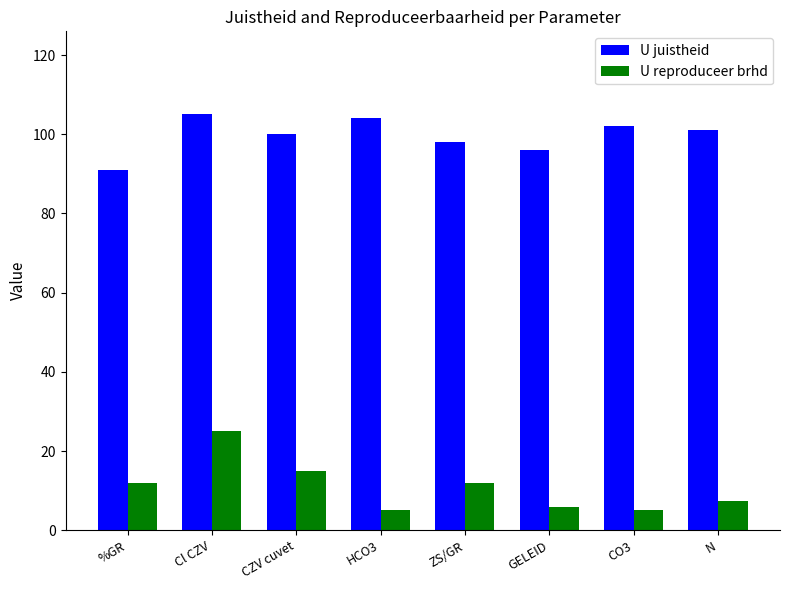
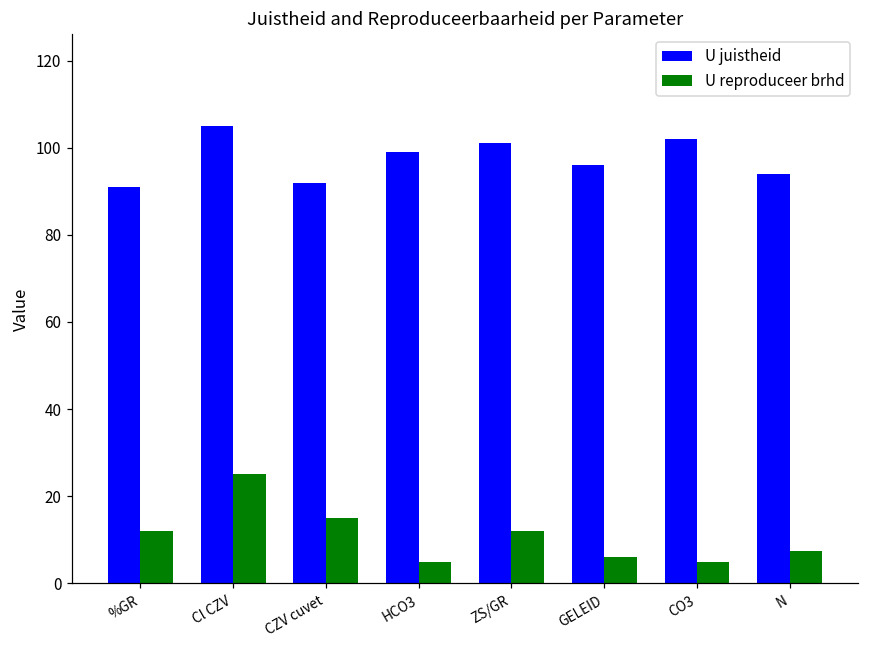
U juistheid, CZV cuvet: 100 -> 92
U juistheid, HCO3: 104 -> 99
U juistheid, ZS/GR: 98 -> 101
U juistheid, N: 101 -> 94
